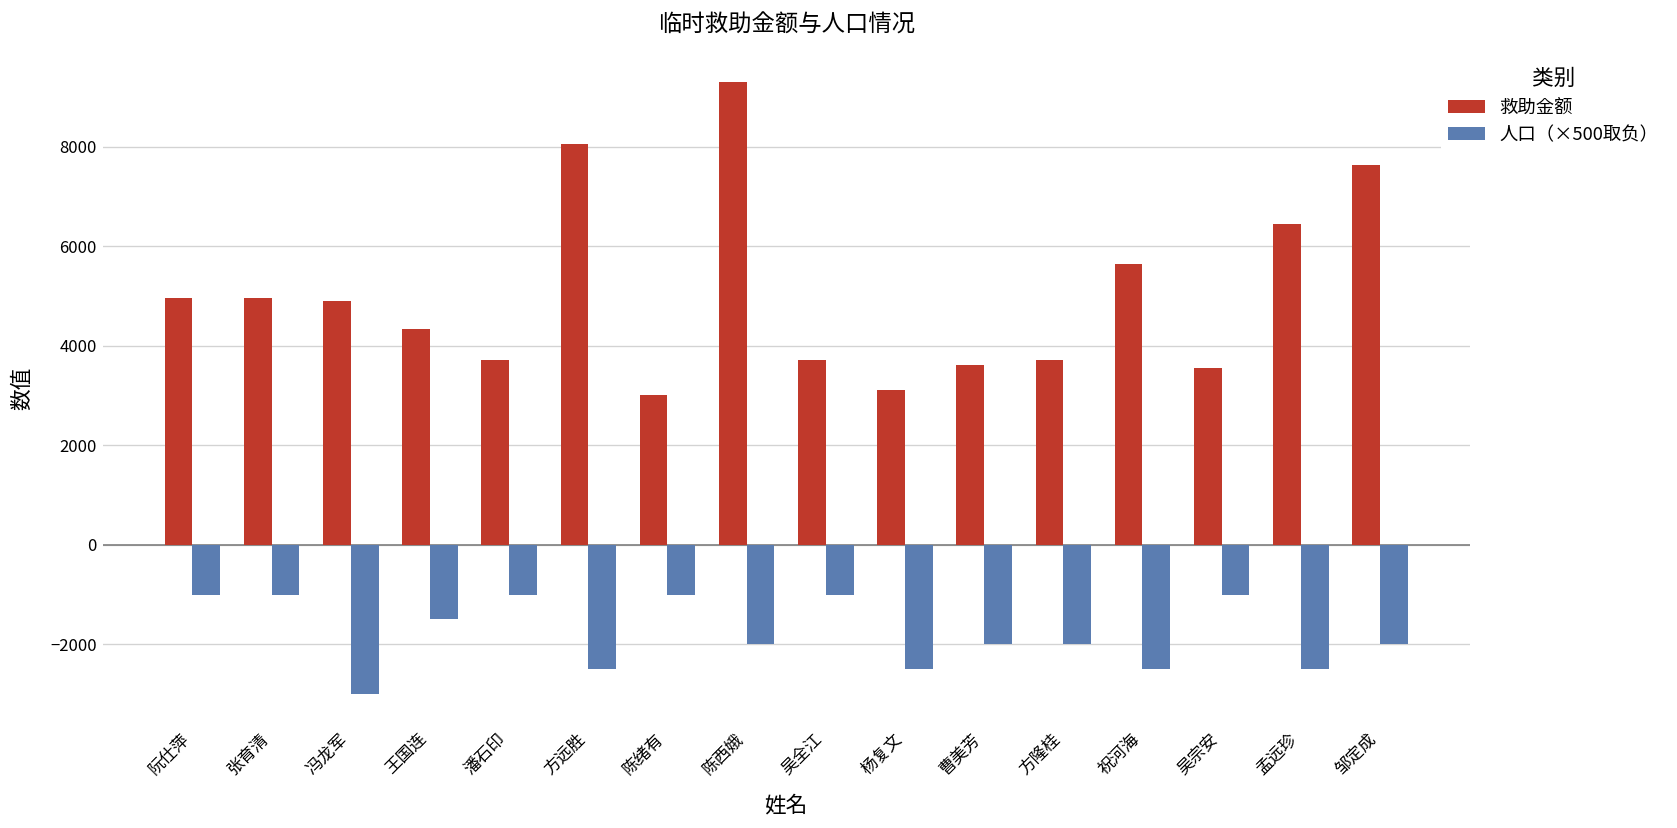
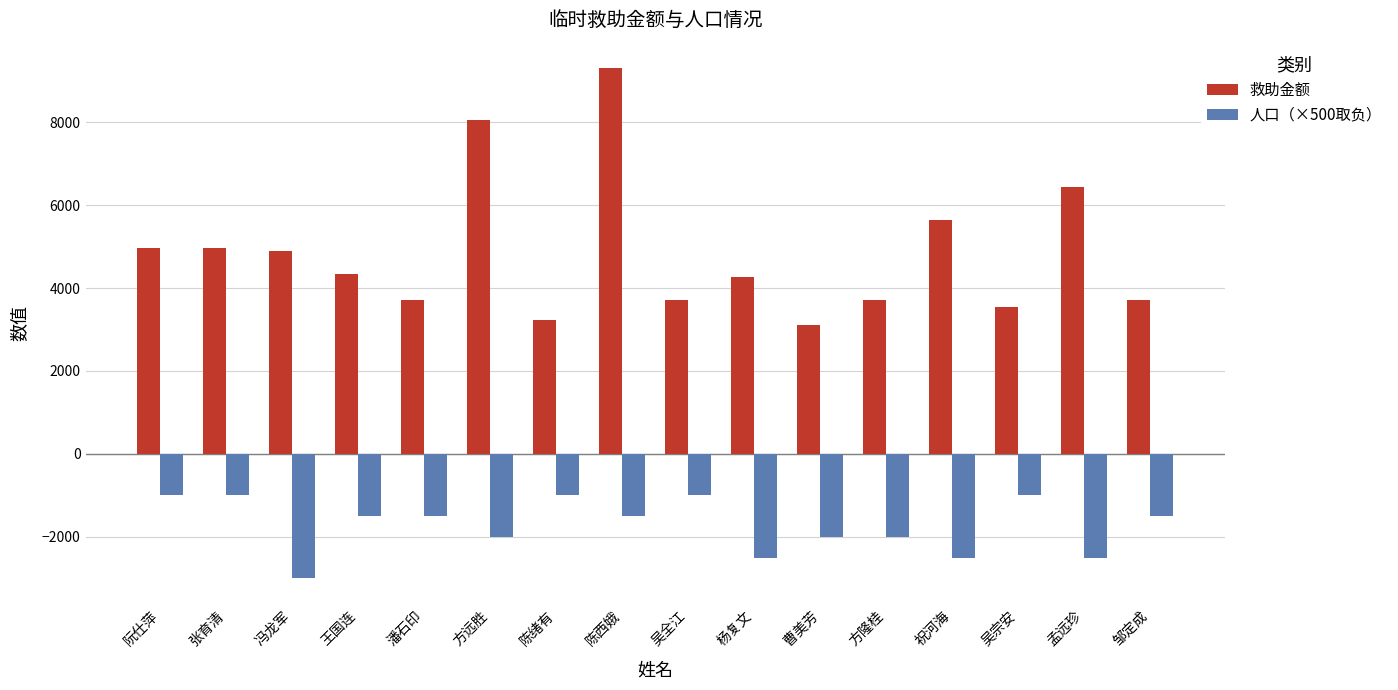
人口（×500取负）, 潘石印: -1000 -> -1500
人口（×500取负）, 方远胜: -2500 -> -2000
救助金额, 陈绪有: 3000 -> 3200
人口（×500取负）, 陈西娥: -2000 -> -1500
救助金额, 杨复文: 3100 -> 4300
救助金额, 曹美芳: 3600 -> 3100
救助金额, 邹定成: 7600 -> 3700
人口（×500取负）, 邹定成: -2000 -> -1500
